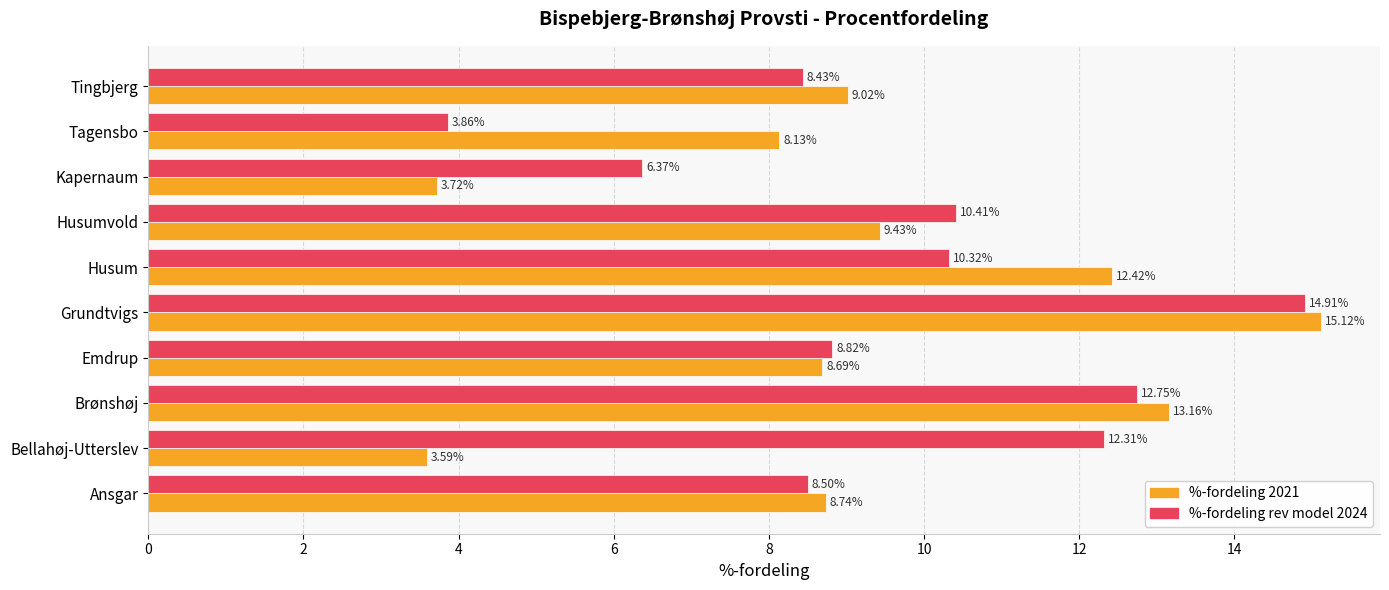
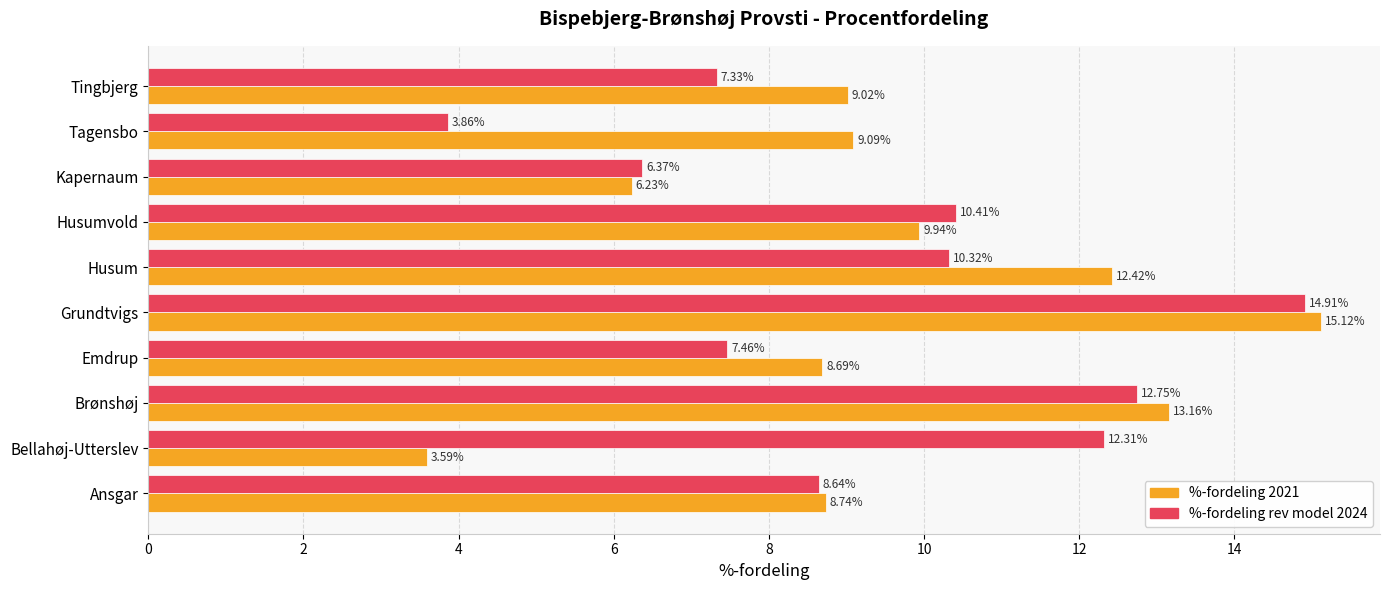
%-fordeling rev model 2024, Tingbjerg: 8.43% -> 7.33%
%-fordeling 2021, Tagensbo: 8.13% -> 9.09%
%-fordeling 2021, Kapernaum: 3.72% -> 6.23%
%-fordeling 2021, Husumvold: 9.43% -> 9.94%
%-fordeling rev model 2024, Emdrup: 8.82% -> 7.46%
%-fordeling rev model 2024, Ansgar: 8.50% -> 8.64%
